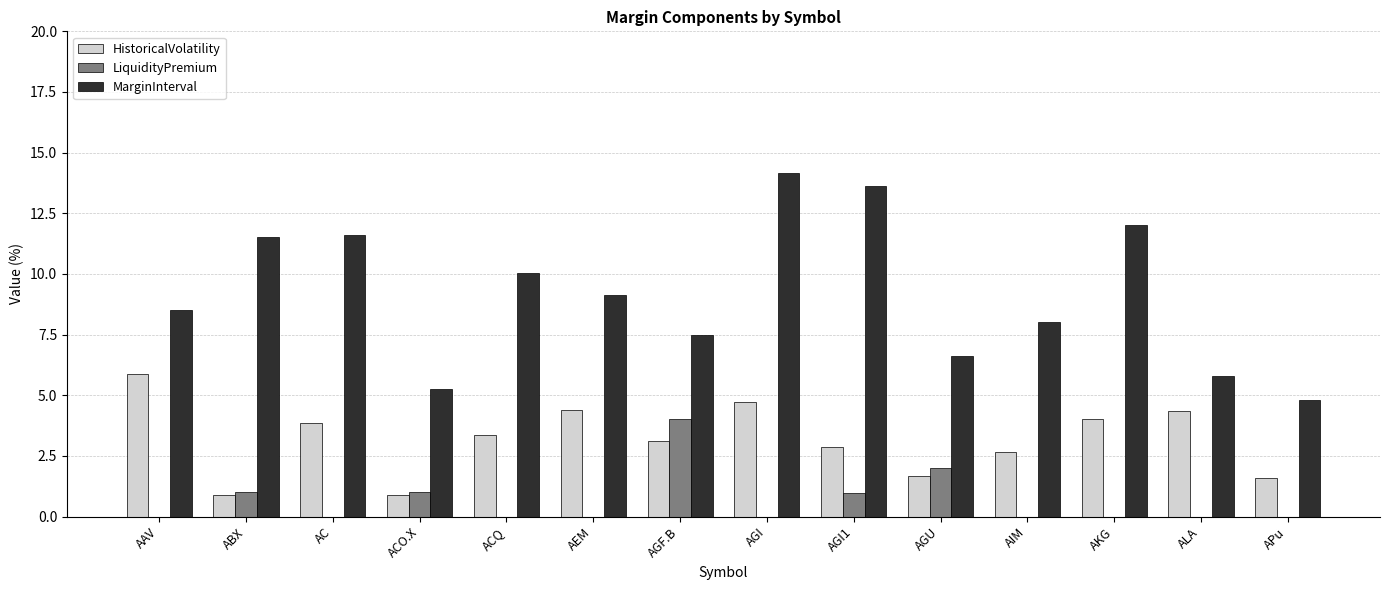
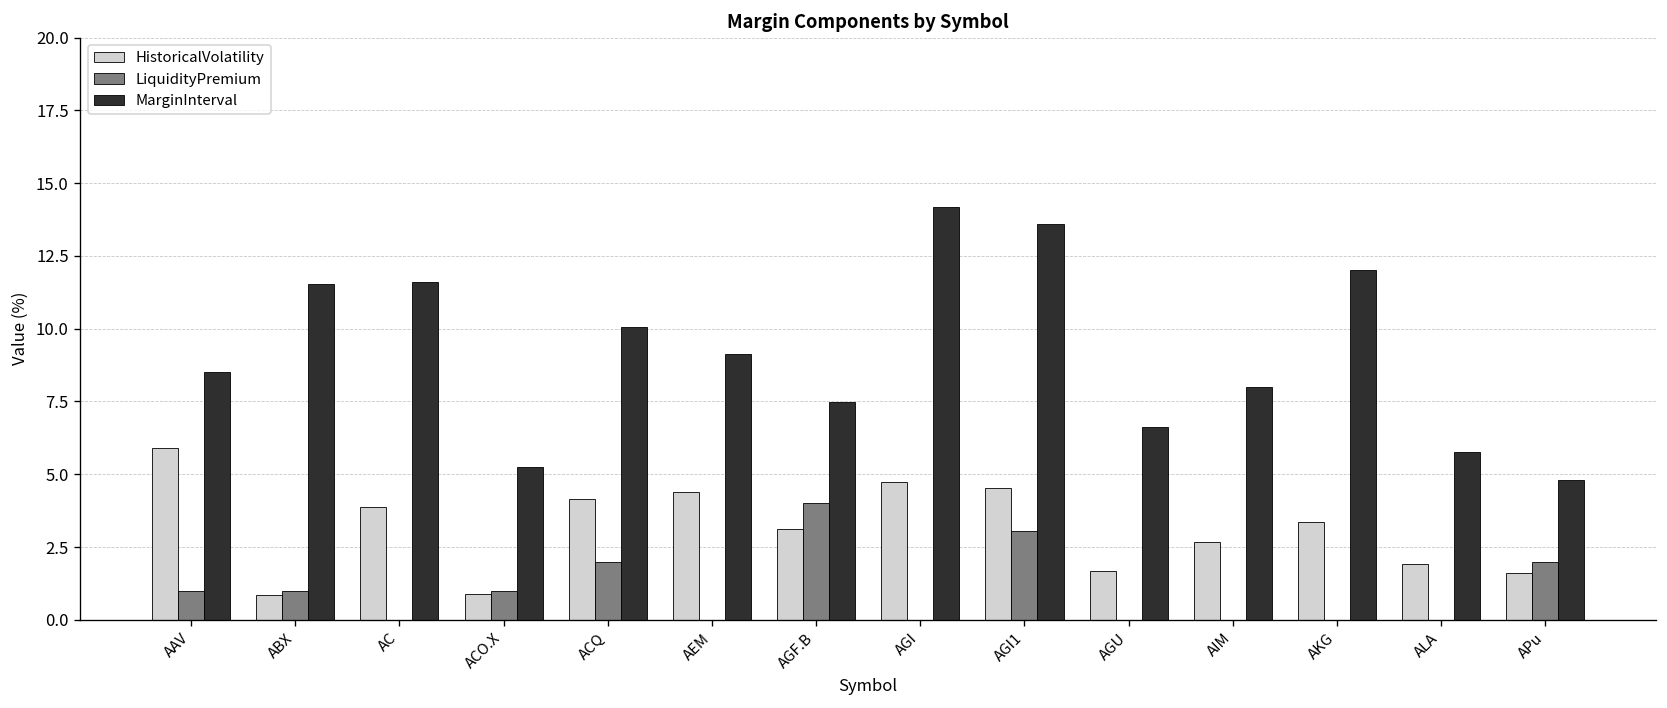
LiquidityPremium, AAV: 0 -> 1
HistoricalVolatility, ACQ: 3.4 -> 4.1
LiquidityPremium, ACQ: 0 -> 2
HistoricalVolatility, AGI1: 2.9 -> 4.5
LiquidityPremium, AGI1: 1.0 -> 3.0
LiquidityPremium, AGU: 2 -> 0
HistoricalVolatility, AKG: 4.0 -> 3.4
HistoricalVolatility, ALA: 4.4 -> 1.9
LiquidityPremium, APu: 0 -> 2
